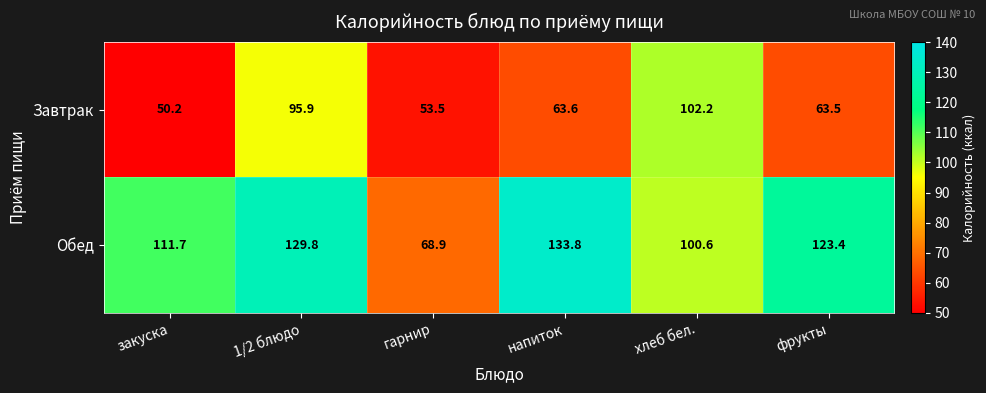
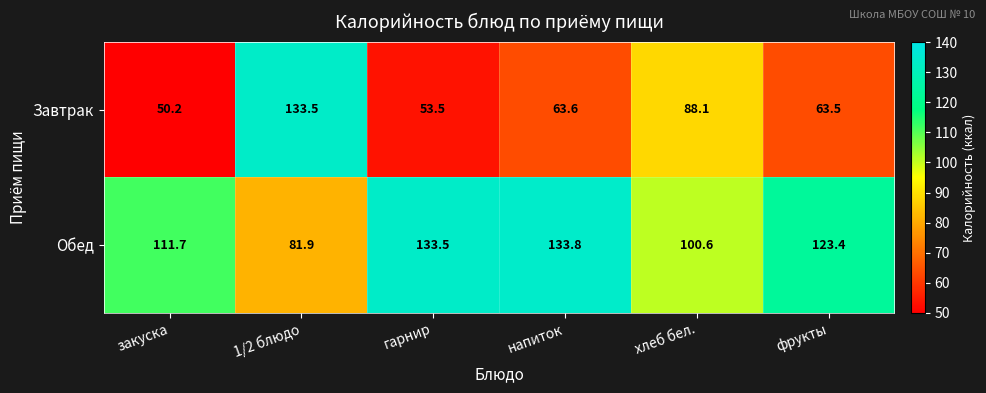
Завтрак, 1/2 блюдо: 95.9 -> 133.5
Завтрак, хлеб бел.: 102.2 -> 88.1
Обед, 1/2 блюдо: 129.8 -> 81.9
Обед, гарнир: 68.9 -> 133.5
